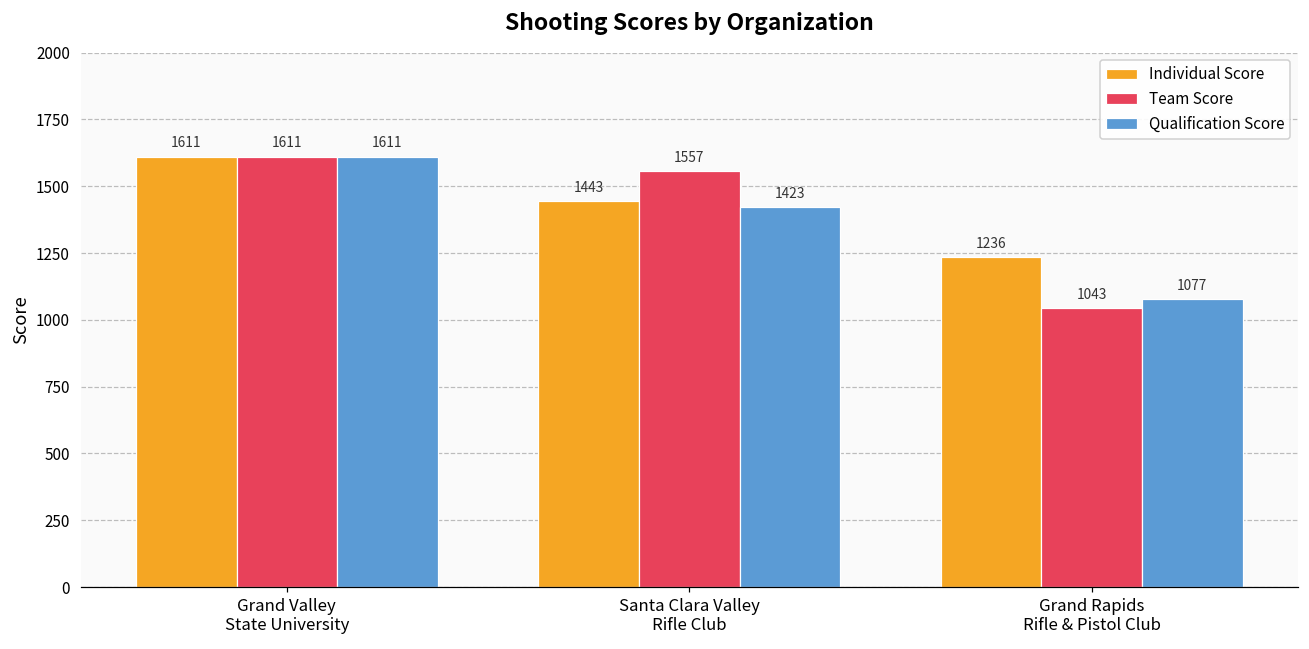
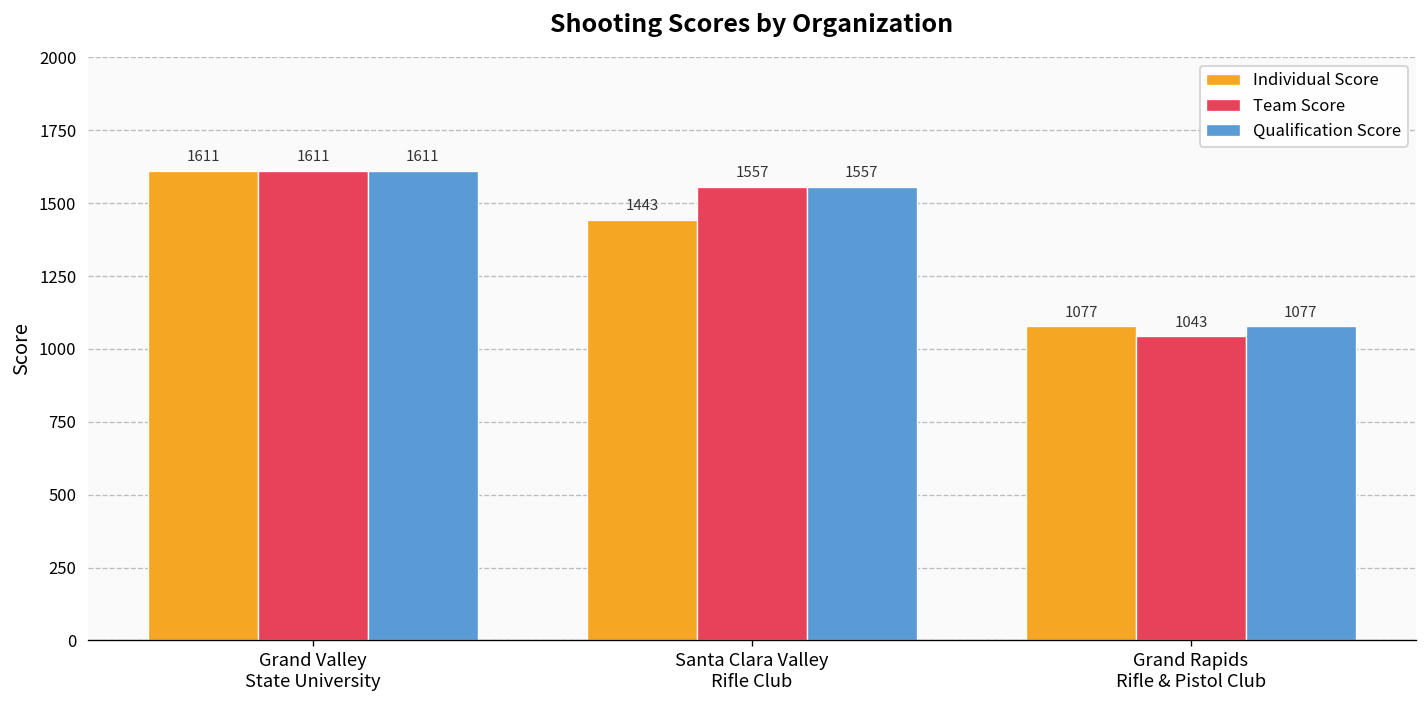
Qualification Score, Santa Clara Valley Rifle Club: 1423 -> 1557
Individual Score, Grand Rapids Rifle & Pistol Club: 1236 -> 1077
